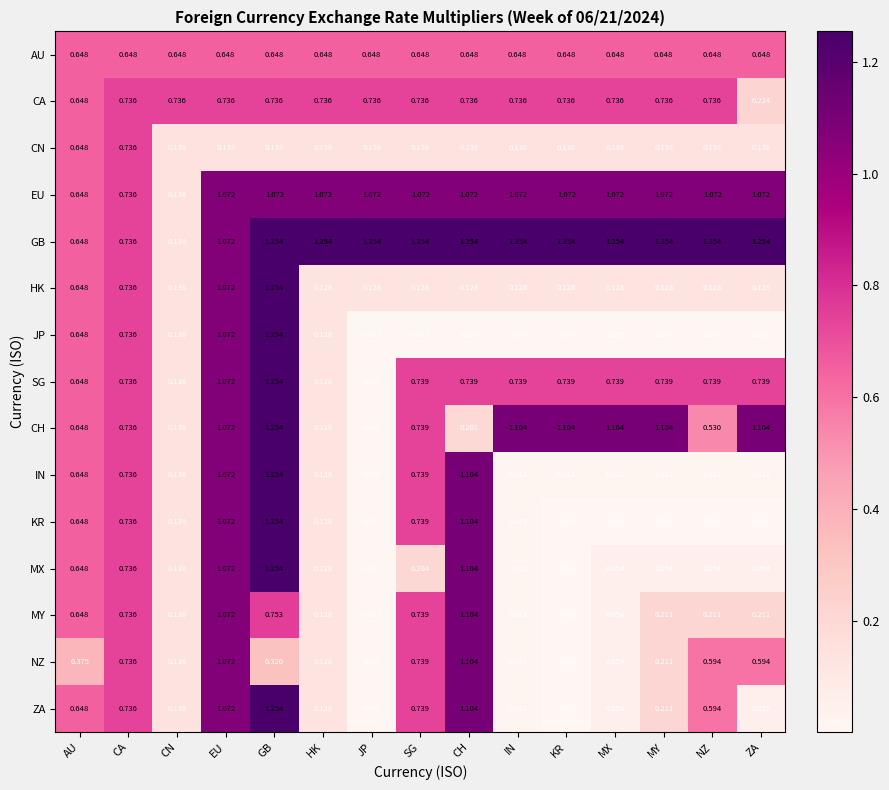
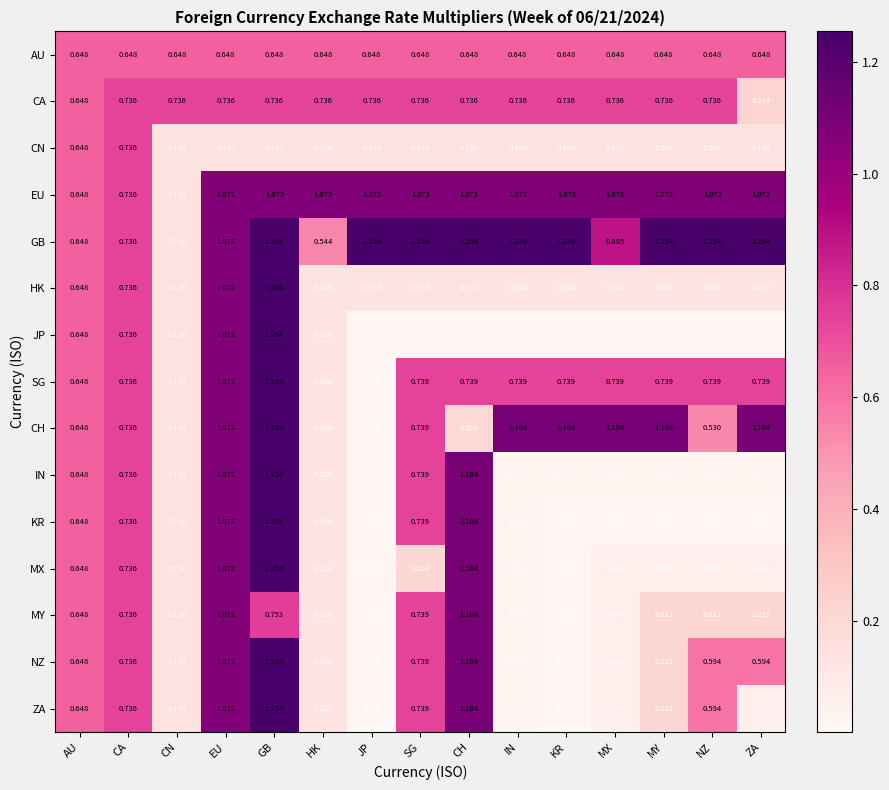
GB, HK: 1.254 -> 0.544
GB, MX: 1.254 -> 0.885
NZ, AU: 0.375 -> 0.648
NZ, GB: 0.320 -> 1.254
